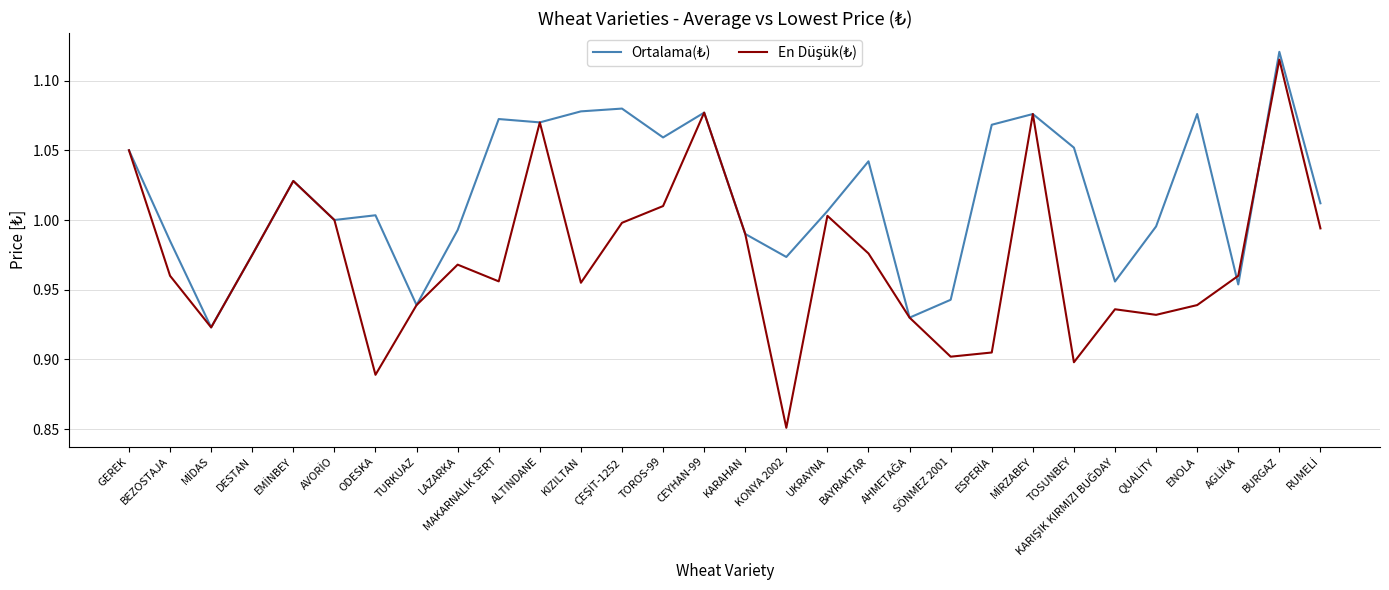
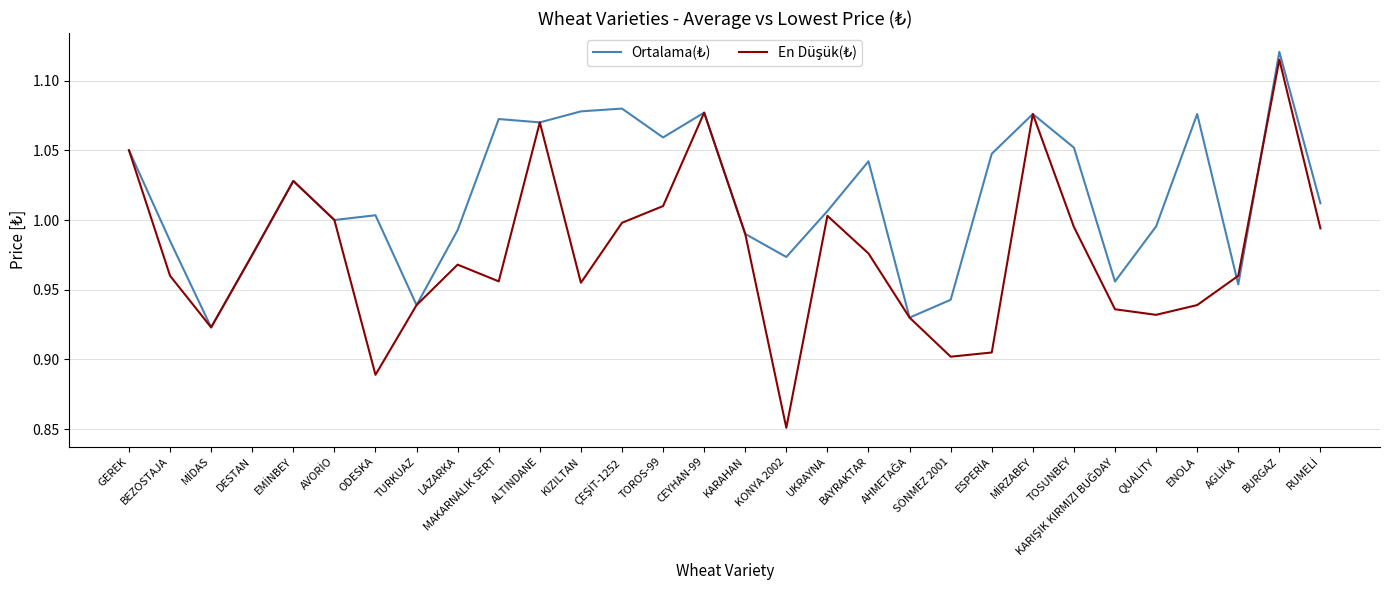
Ortalama(₺), ESPERİA: 1.068 -> 1.048
En Düşük(₺), TOSUNBEY: 0.898 -> 0.995
